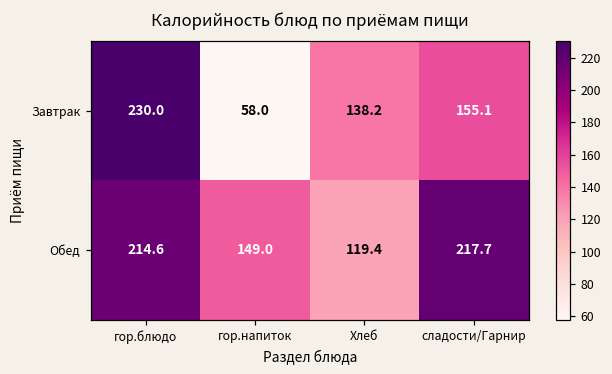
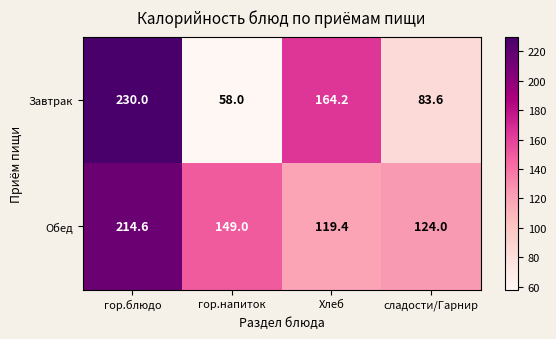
Завтрак, Хлеб: 138.2 -> 164.2
Завтрак, сладости/Гарнир: 155.1 -> 83.6
Обед, сладости/Гарнир: 217.7 -> 124.0
